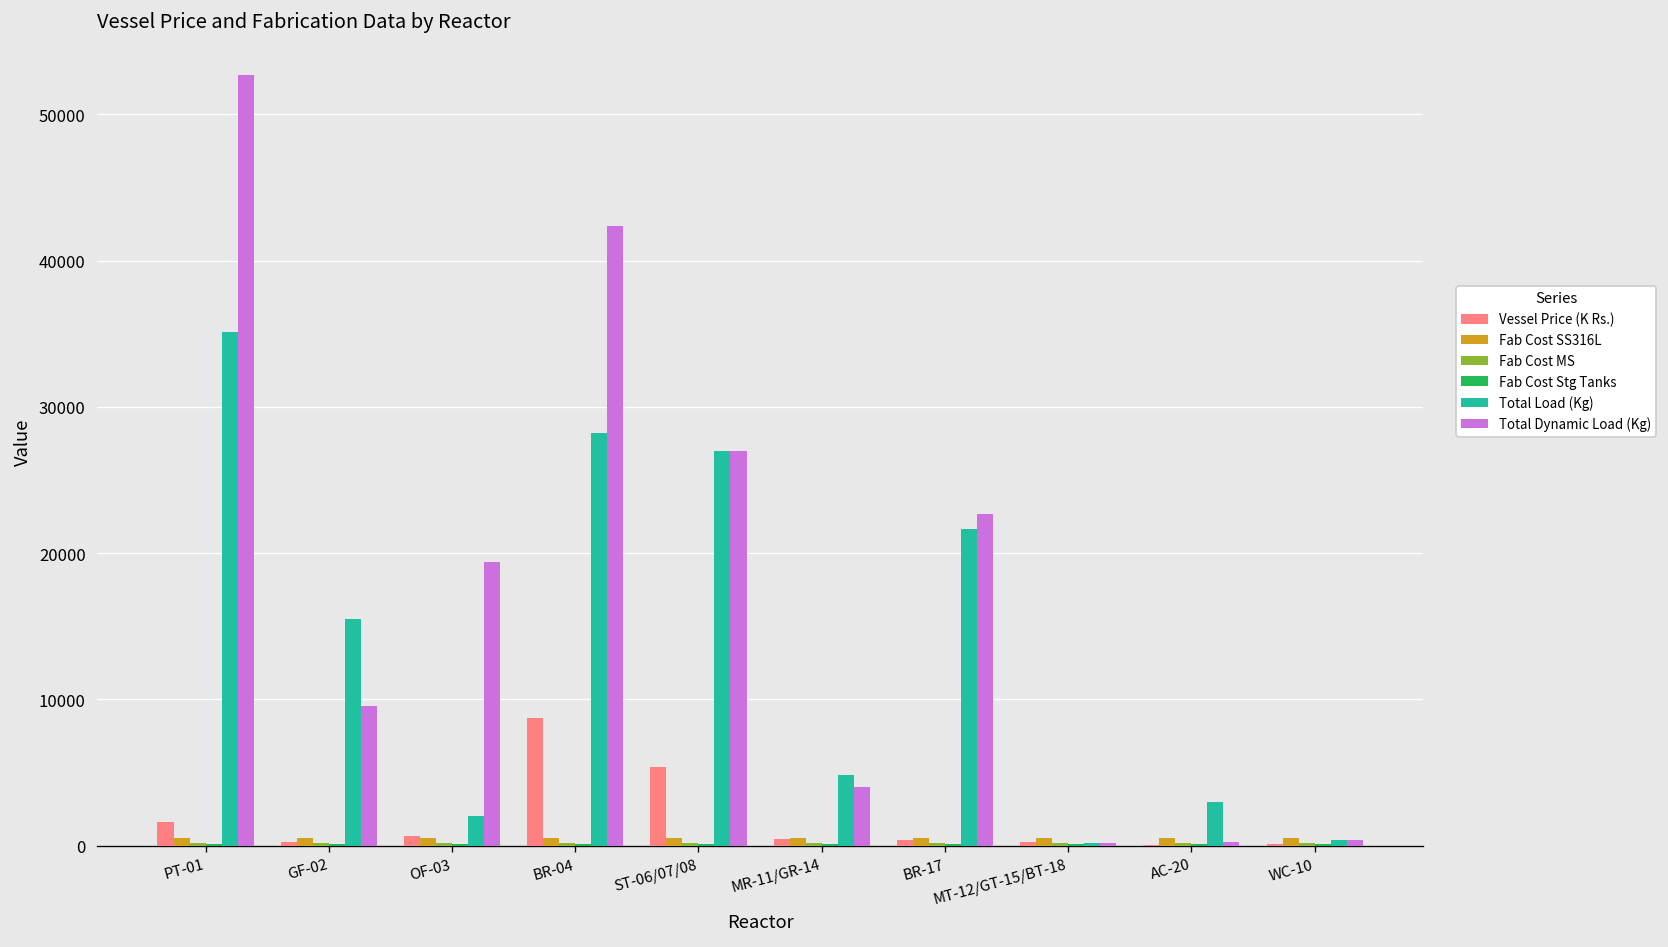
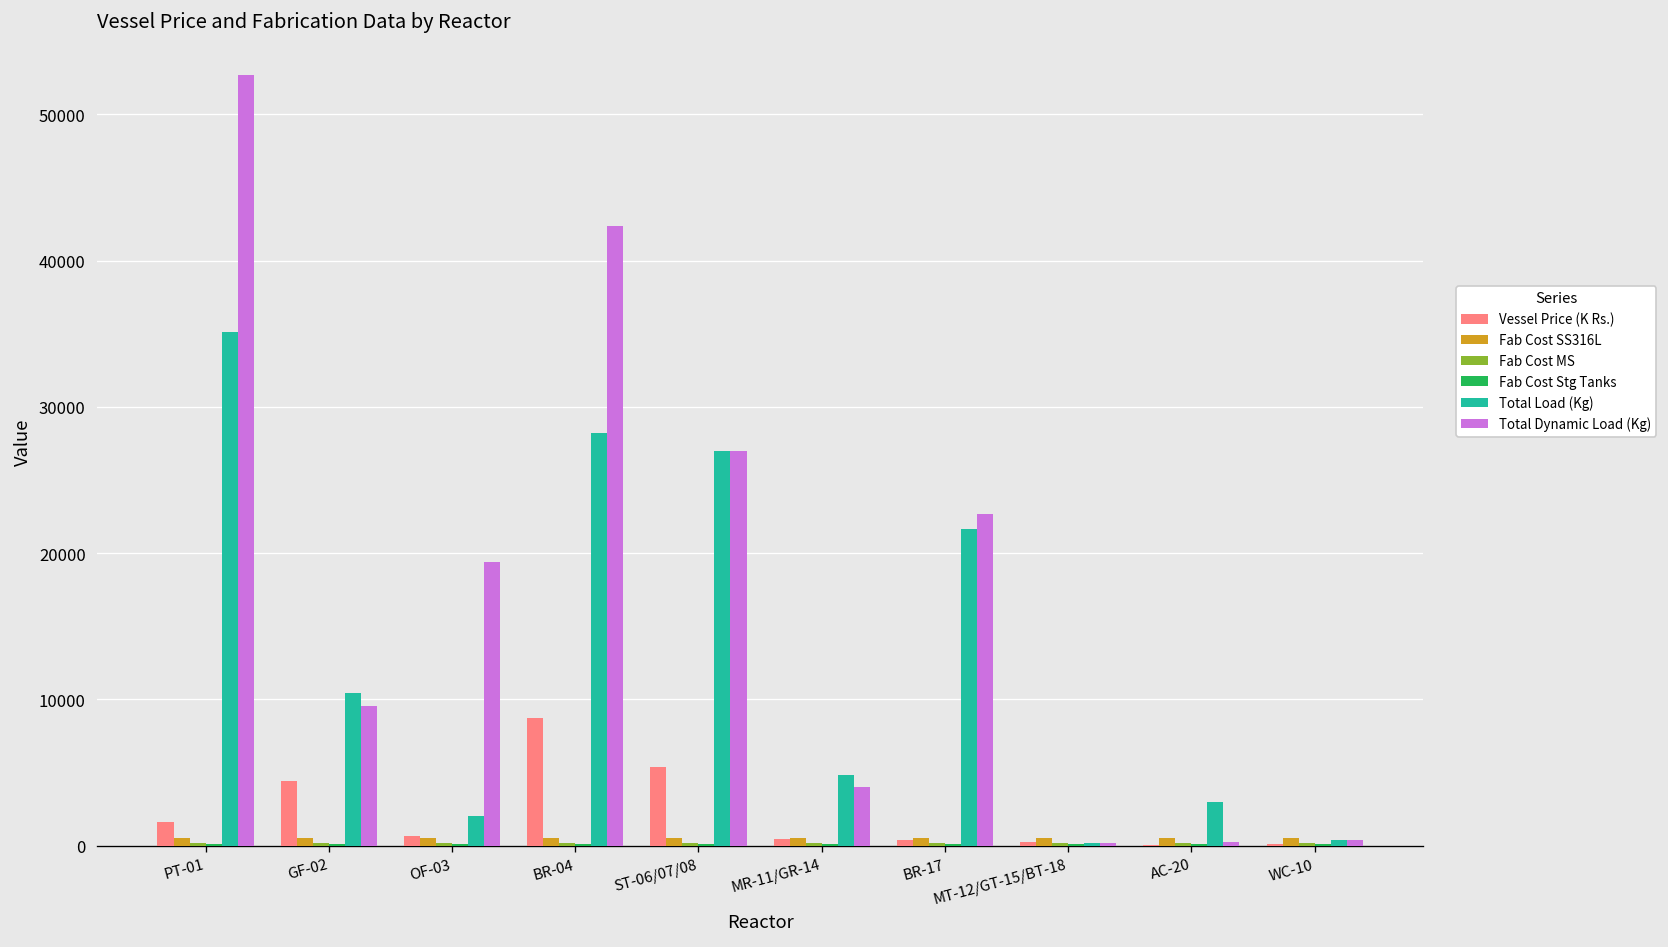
Vessel Price (K Rs.), GF-02: 300 -> 4500
Total Load (Kg), GF-02: 15500 -> 10400
